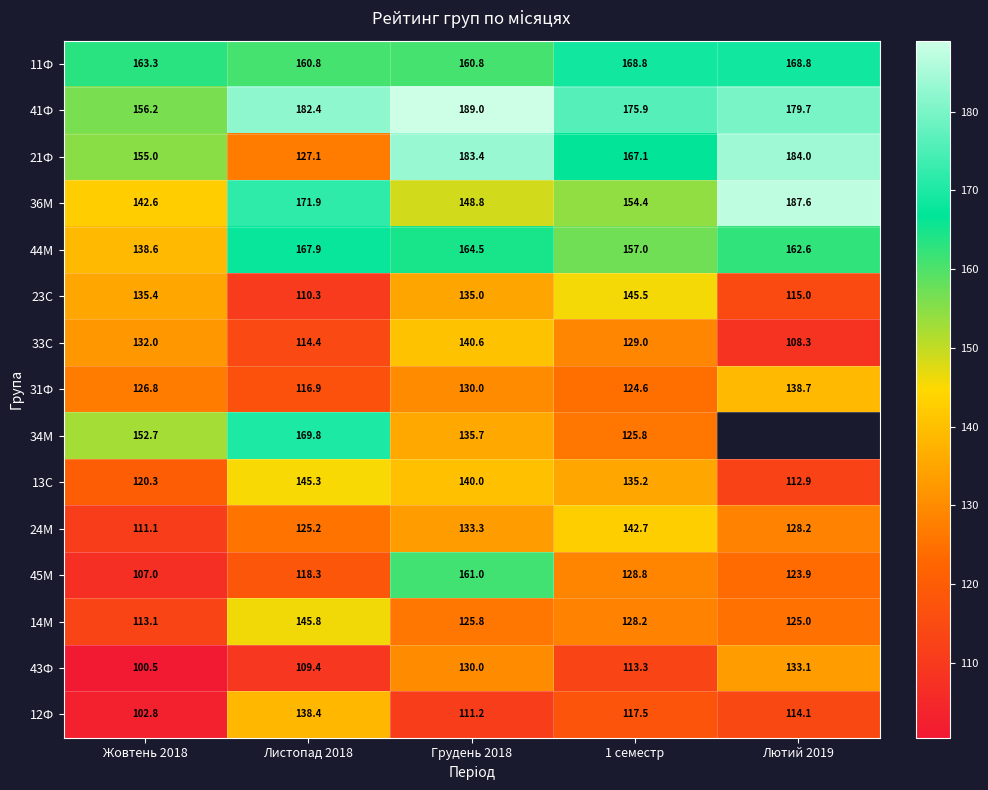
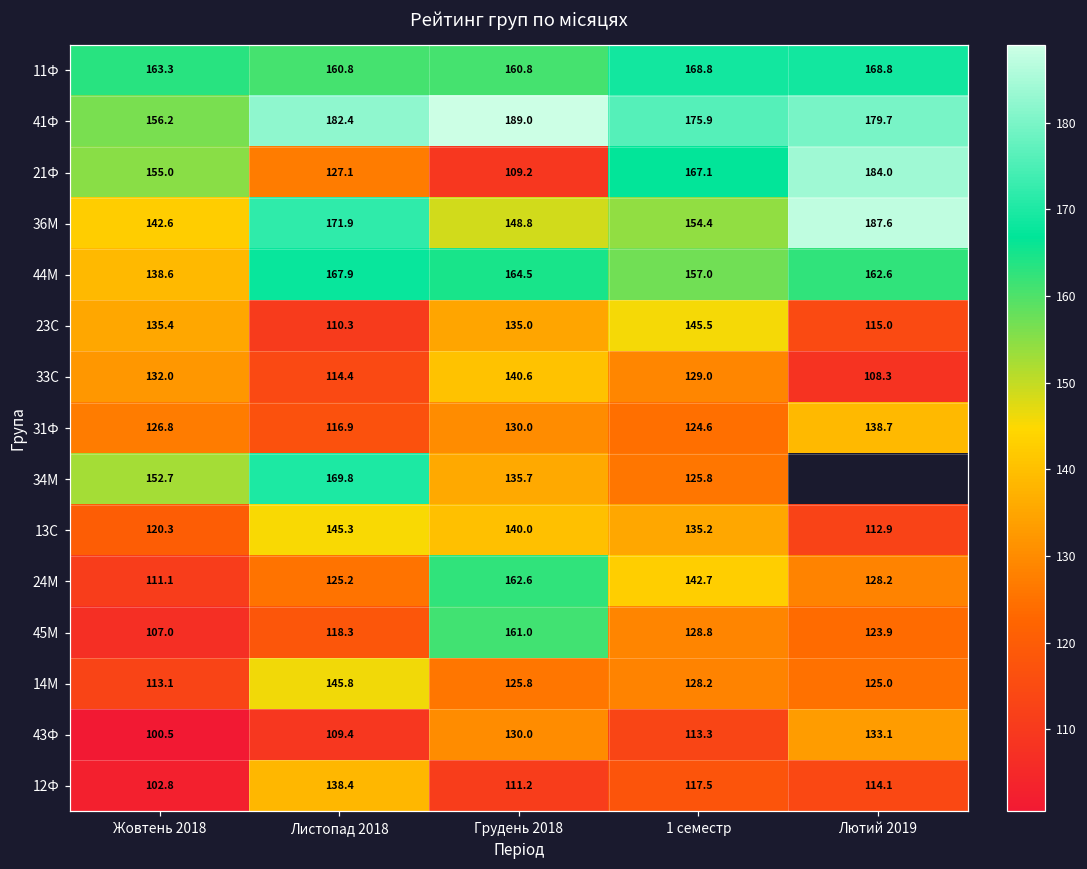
21Ф, Грудень 2018: 183.4 -> 109.2
24М, Грудень 2018: 133.3 -> 162.6
